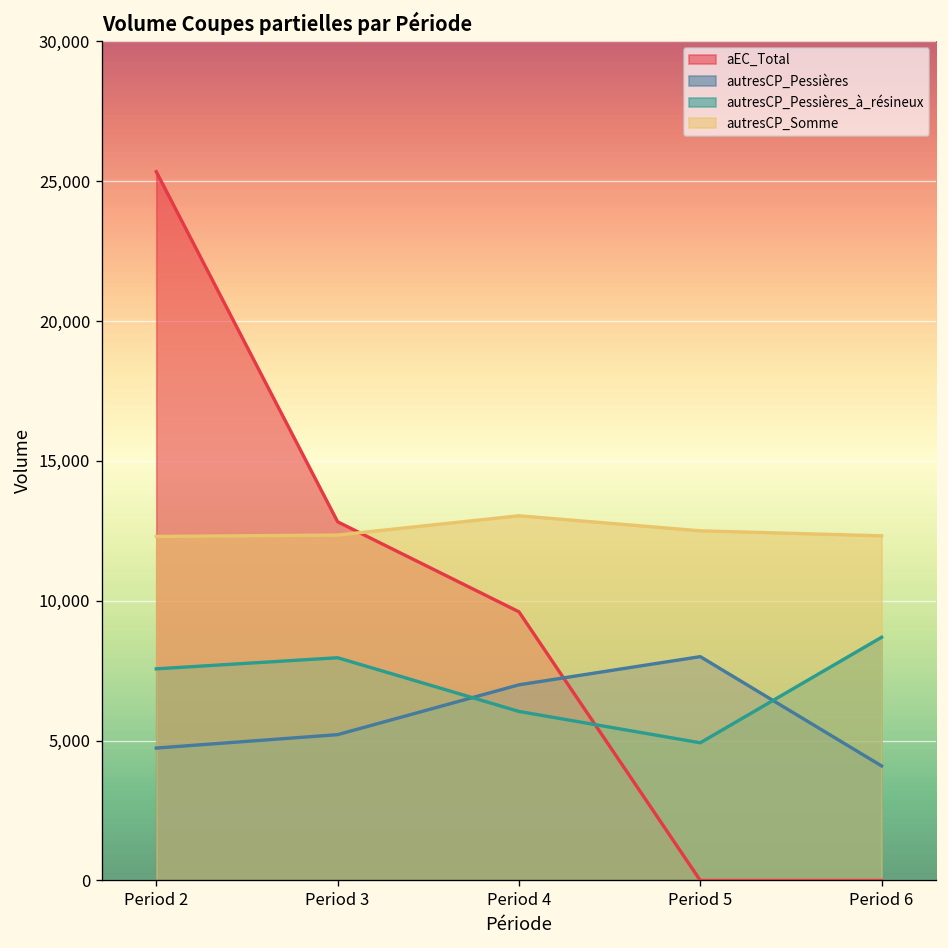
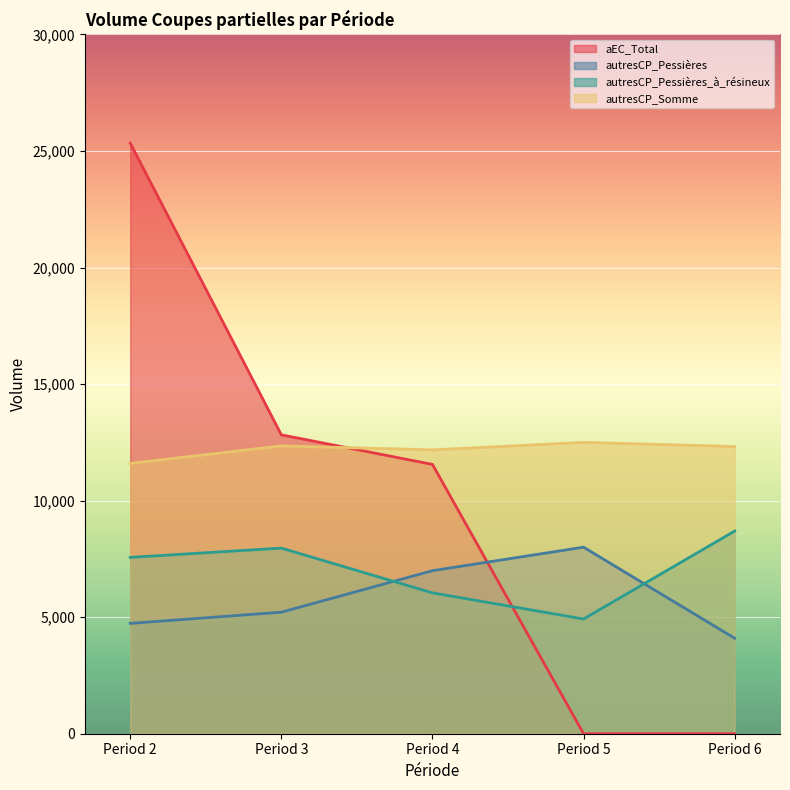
autresCP_Somme, Period 2: 12,300 -> 11,600
aEC_Total, Period 4: 9,600 -> 11,600
autresCP_Somme, Period 4: 13,000 -> 12,200
